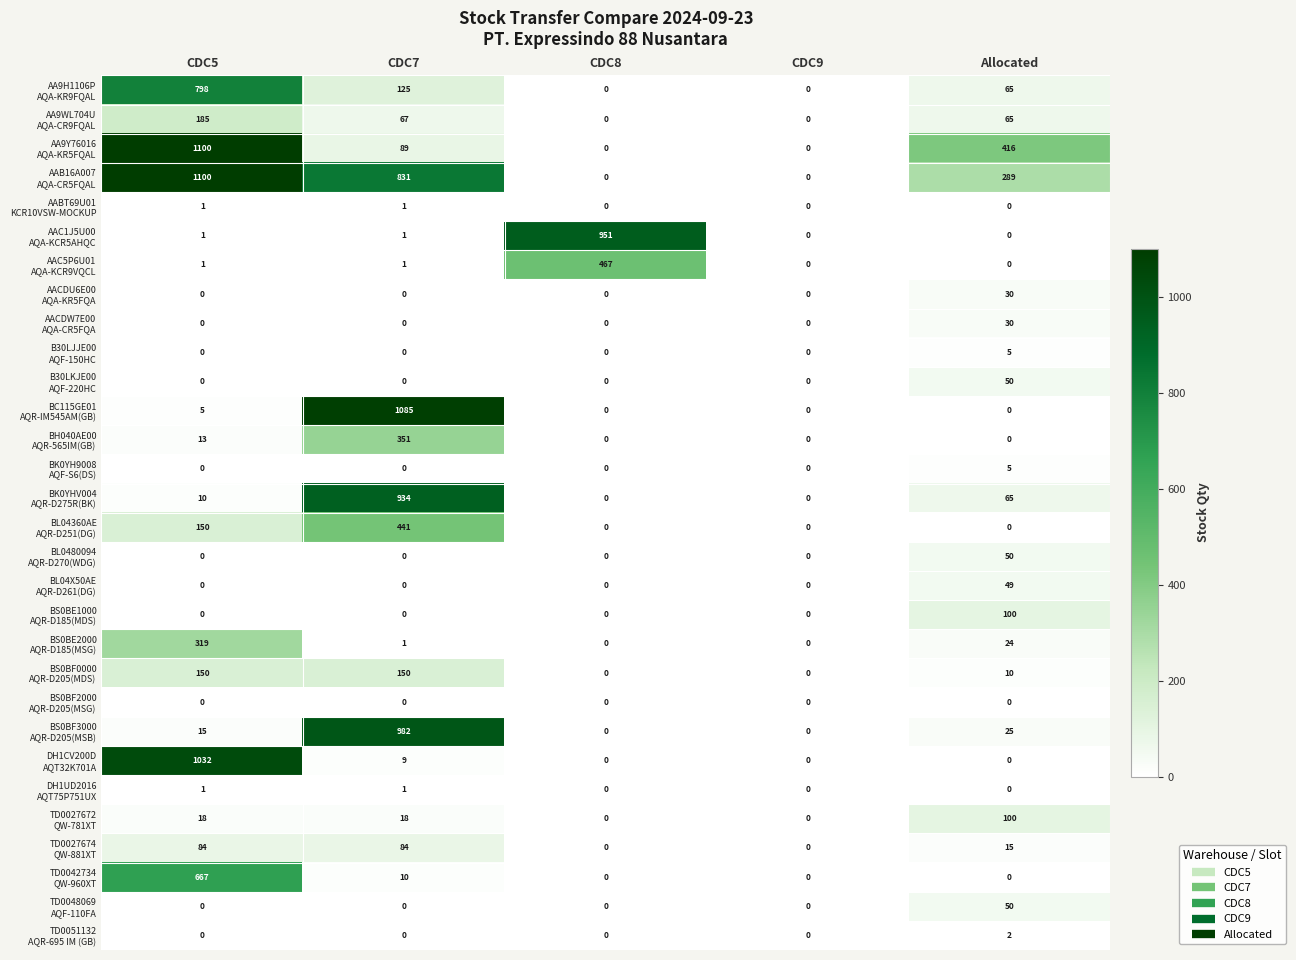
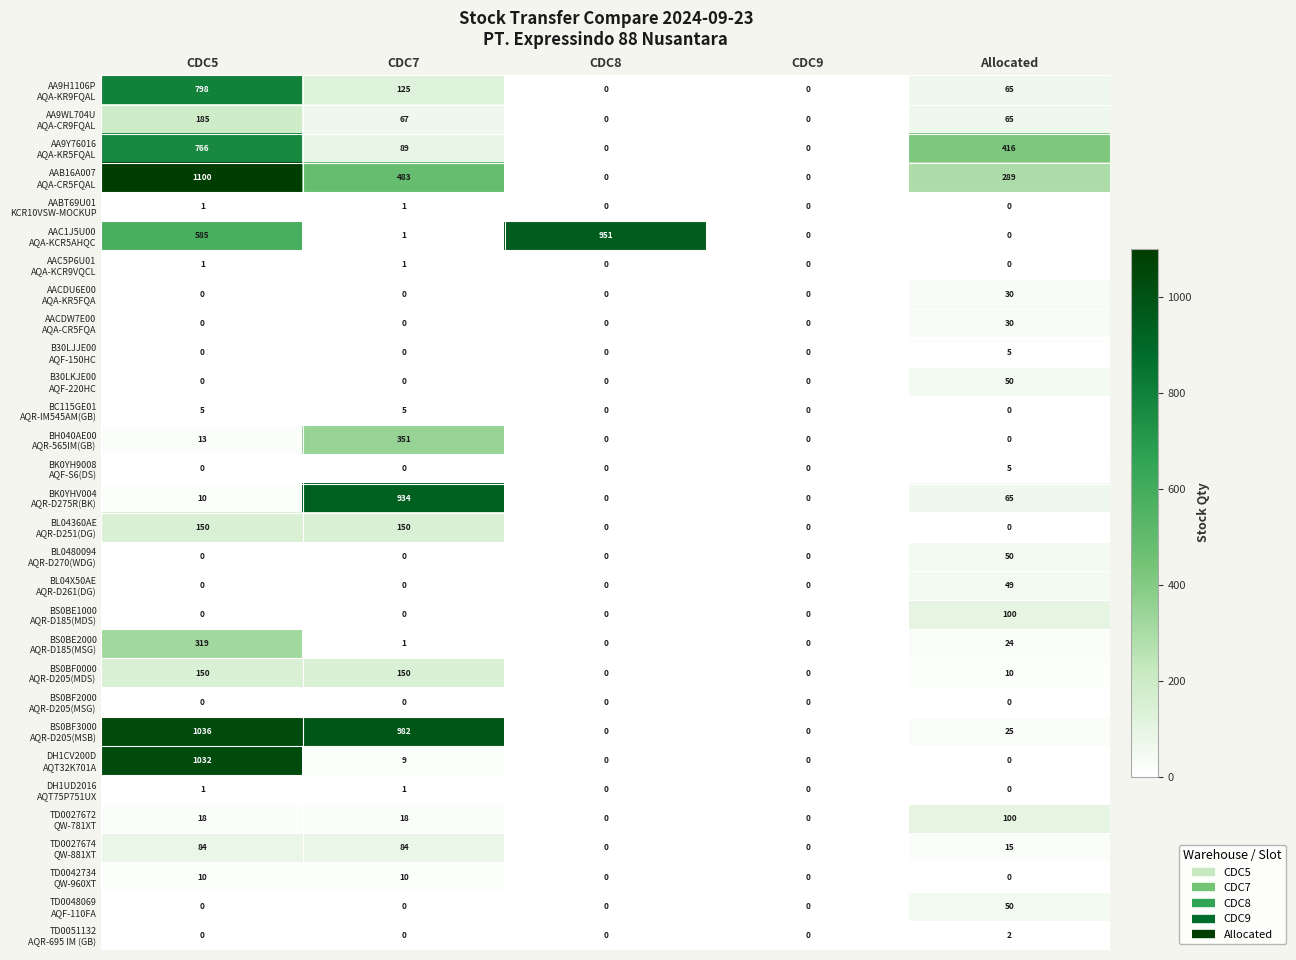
AA9Y76016 AQA-KR5FQAL, CDC5: 1100 -> 766
AAB16A007 AQA-CR5FQAL, CDC7: 831 -> 483
AAC1J5U00 AQA-KCR5AHQC, CDC5: 1 -> 585
AAC5P6U01 AQA-KCR9VQCL, CDC8: 467 -> 0
BC115GE01 AQR-IM545AM(GB), CDC7: 1085 -> 5
BL04360AE AQR-D251(DG), CDC7: 441 -> 150
BS0BF3000 AQR-D205(MSB), CDC5: 15 -> 1036
TD0042734 QW-960XT, CDC5: 667 -> 10
